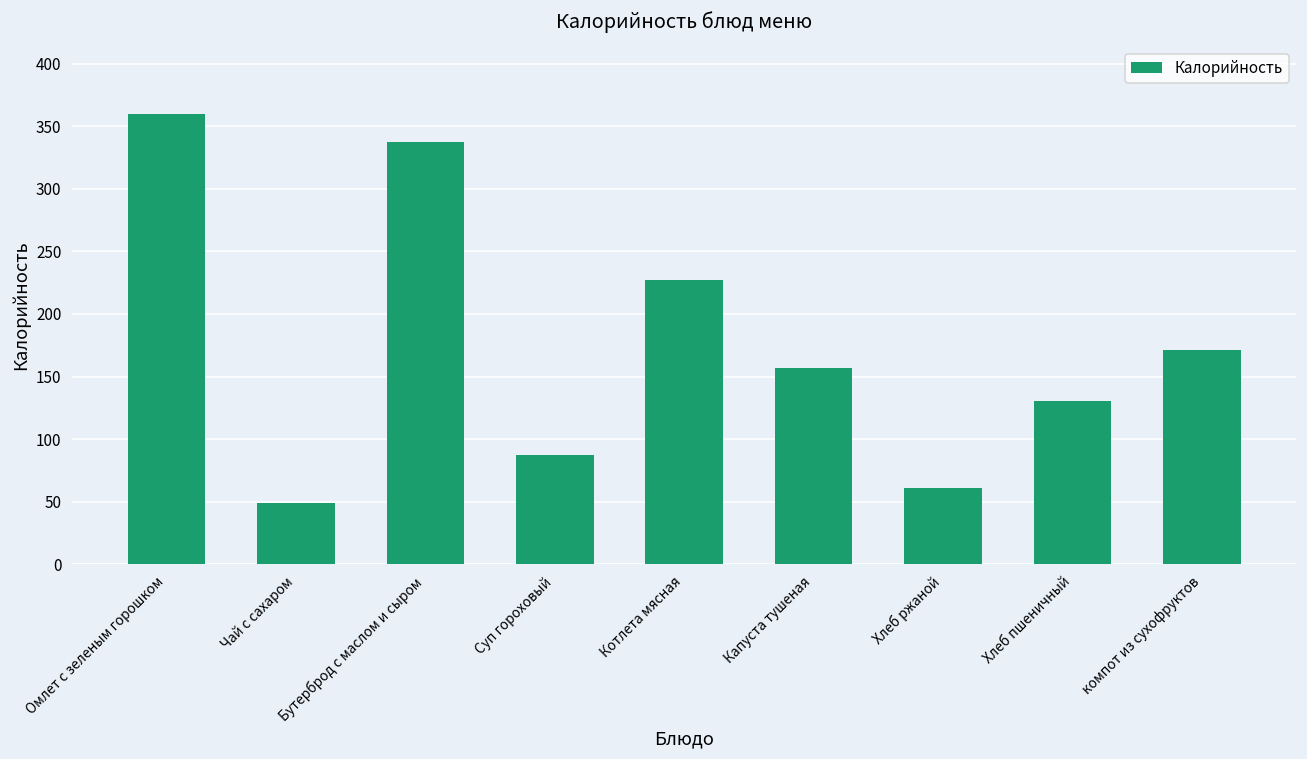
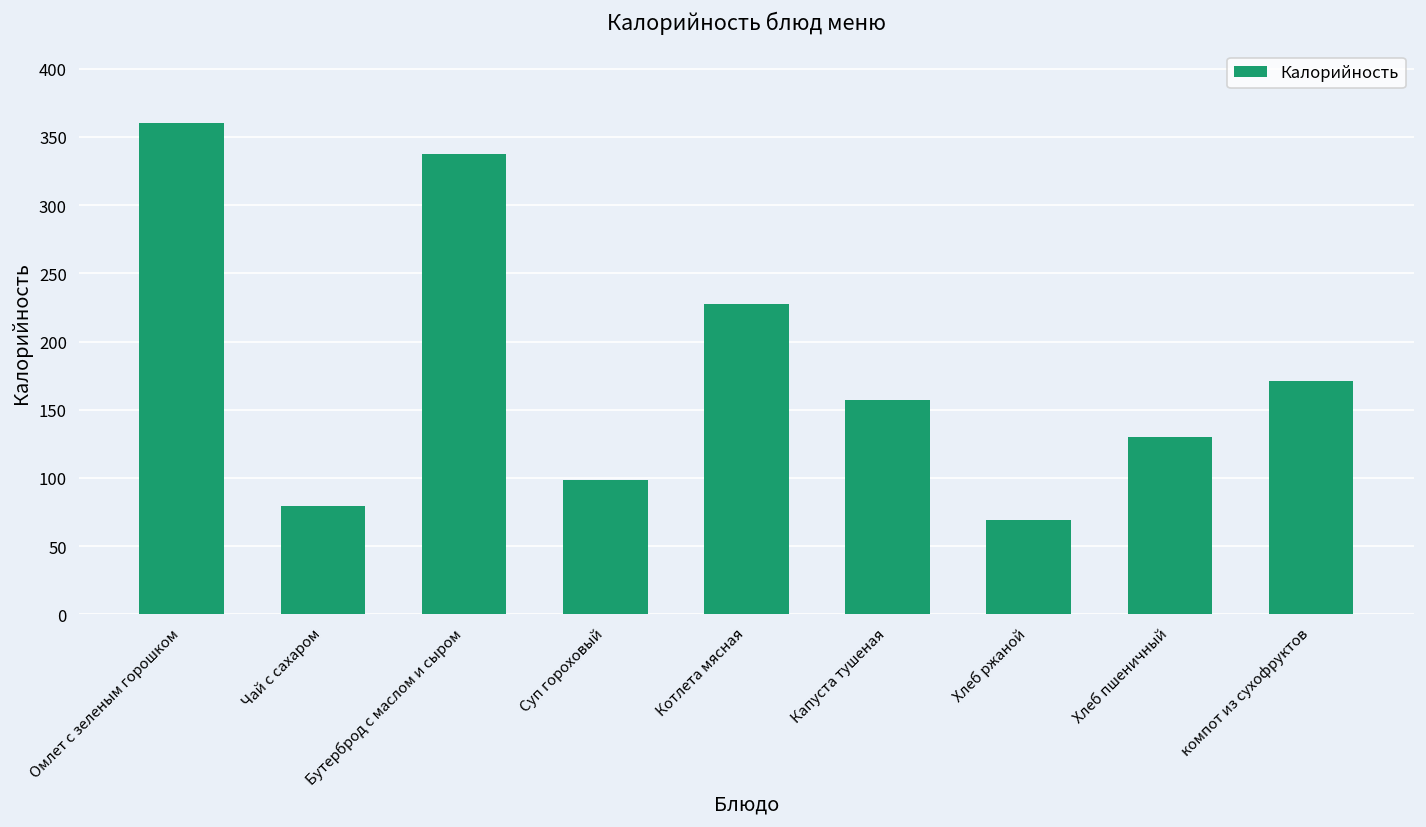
Чай с сахаром: 49 -> 79
Суп гороховый: 88 -> 99
Хлеб ржаной: 61 -> 69
